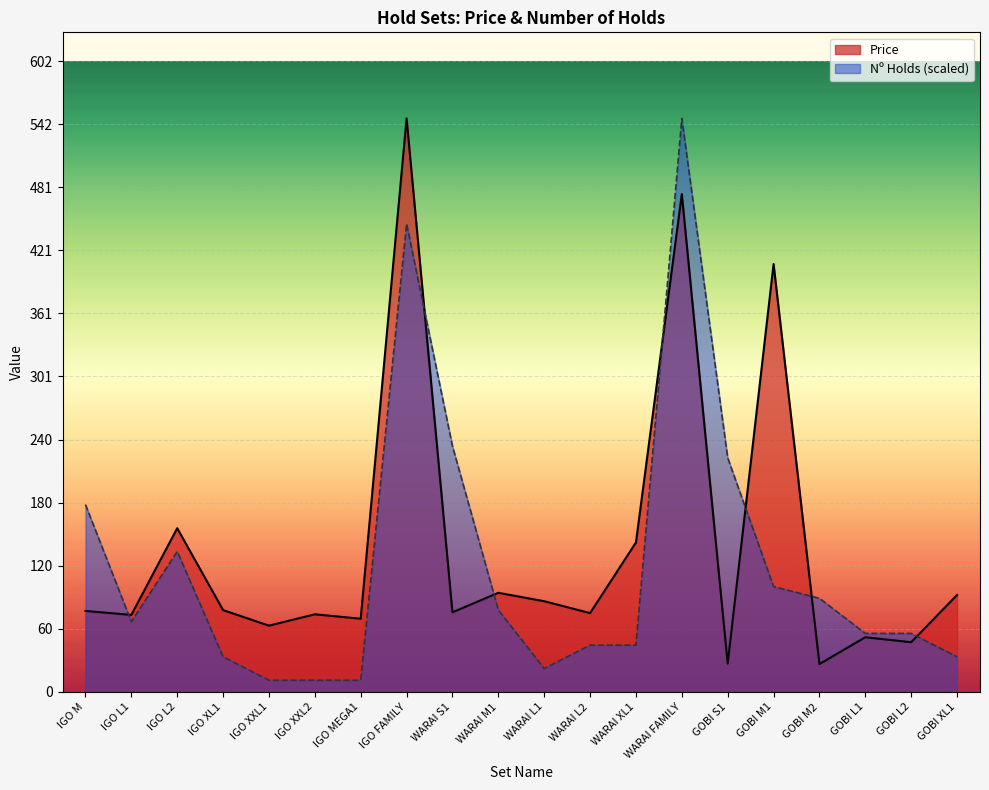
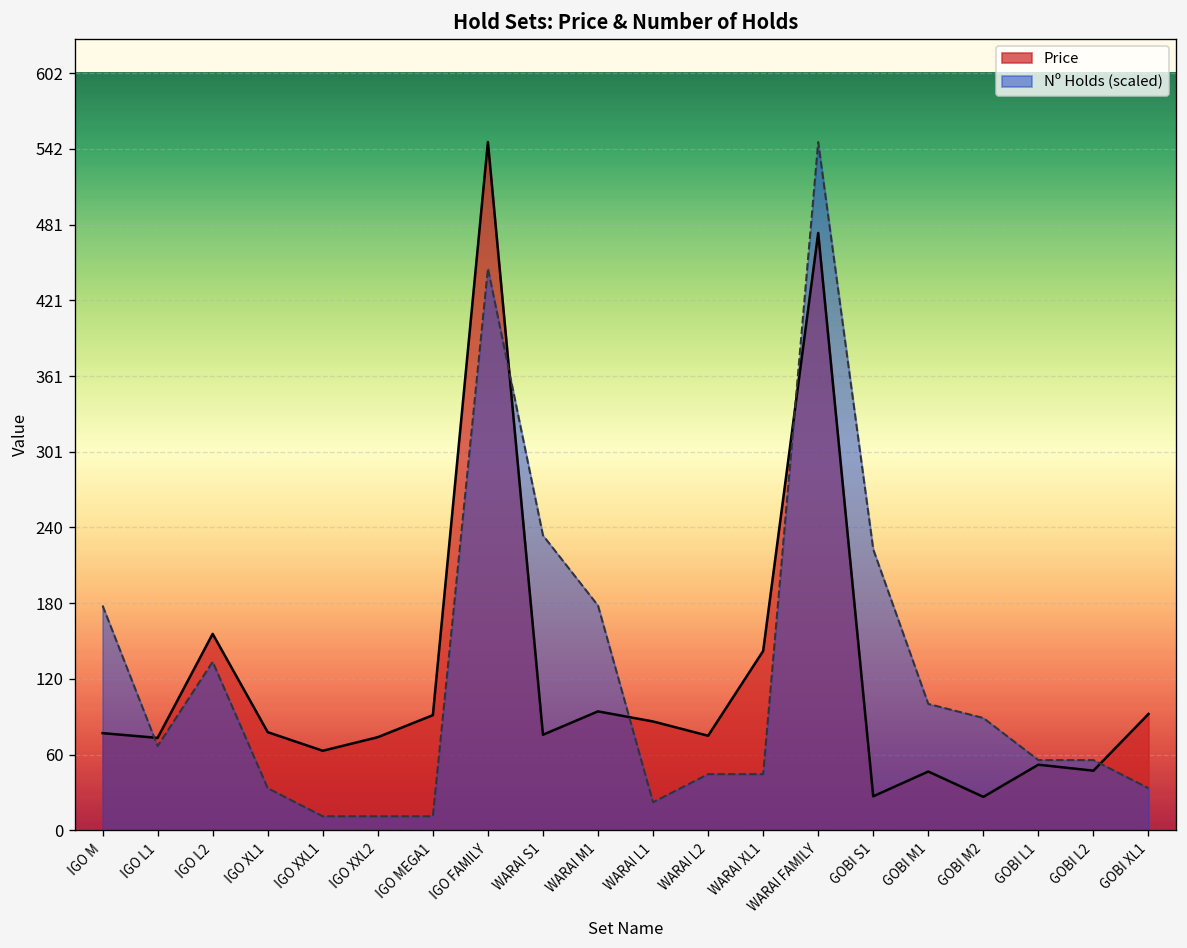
Price, IGO MEGA1: 70 -> 92
Nº Holds (scaled), WARAI M1: 78 -> 179
Price, GOBI M1: 409 -> 47
